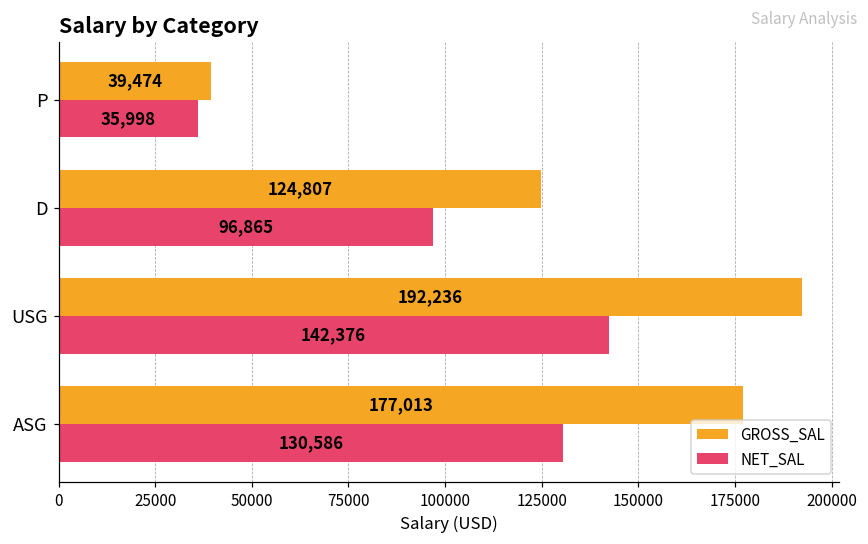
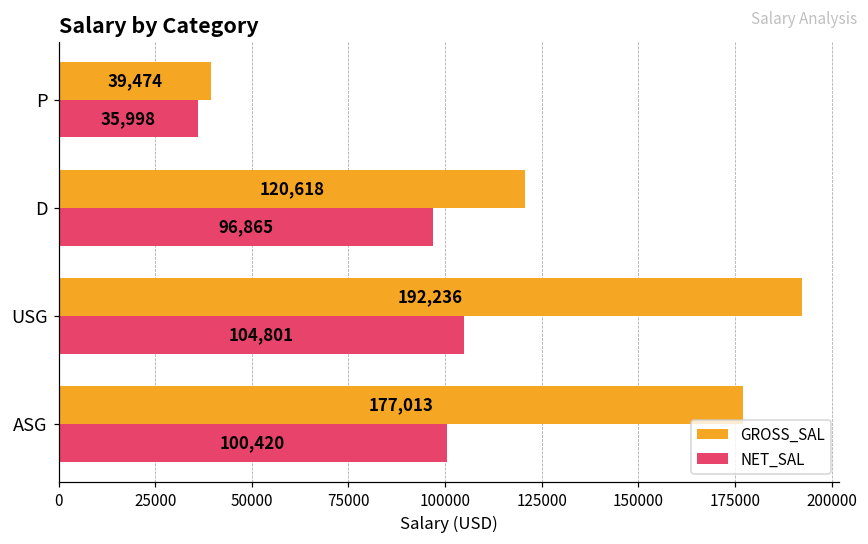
GROSS_SAL, D: 124,807 -> 120,618
NET_SAL, USG: 142,376 -> 104,801
NET_SAL, ASG: 130,586 -> 100,420
